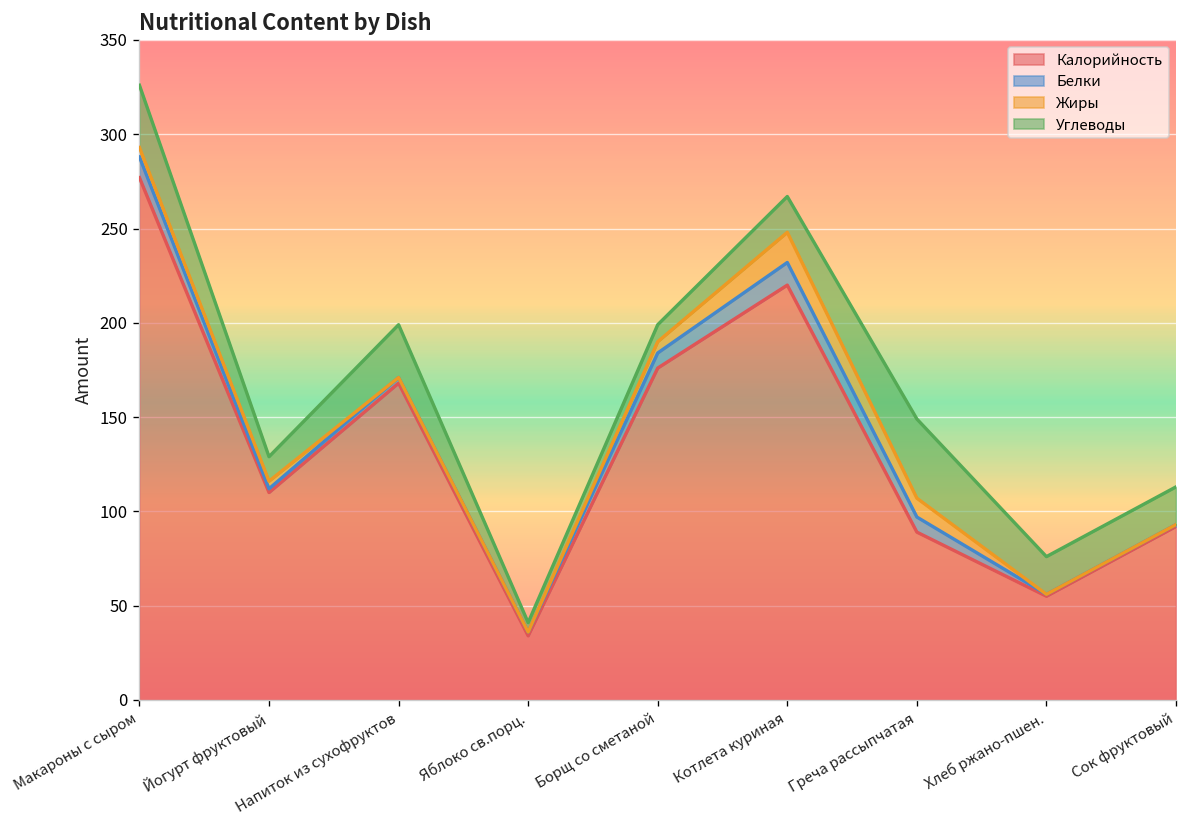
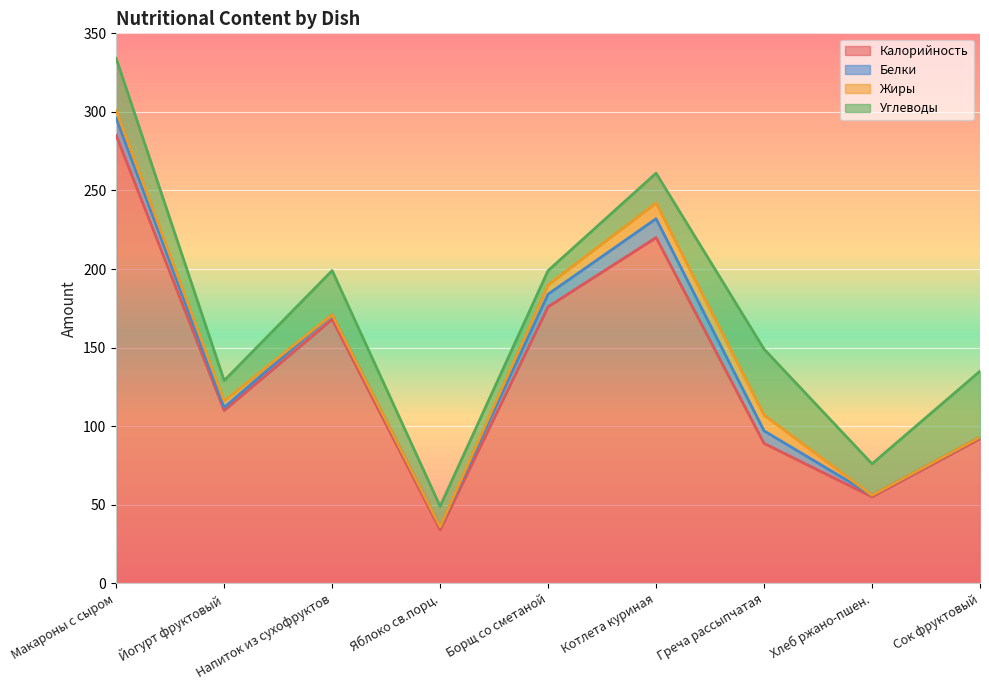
Калорийность, Макароны с сыром: 277 -> 285
Углеводы, Яблоко св.порц.: 5 -> 13
Жиры, Котлета куриная: 16 -> 10
Углеводы, Сок фруктовый: 20 -> 42
